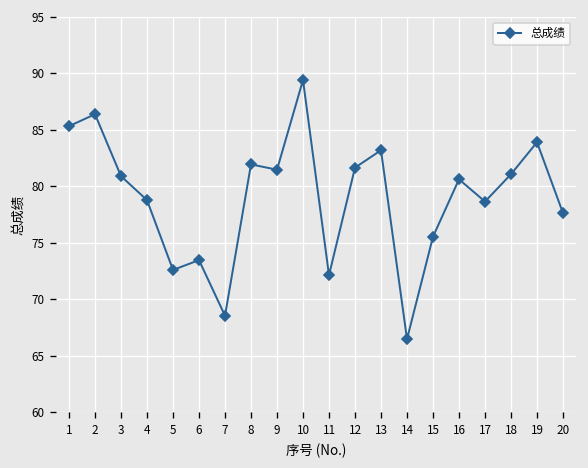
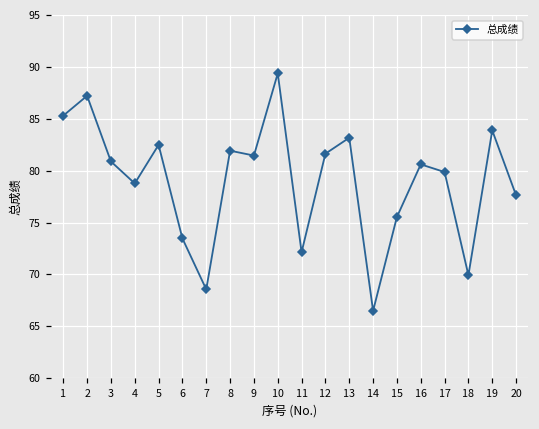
2: 86 -> 87
5: 73 -> 83
17: 79 -> 80
18: 81 -> 70
